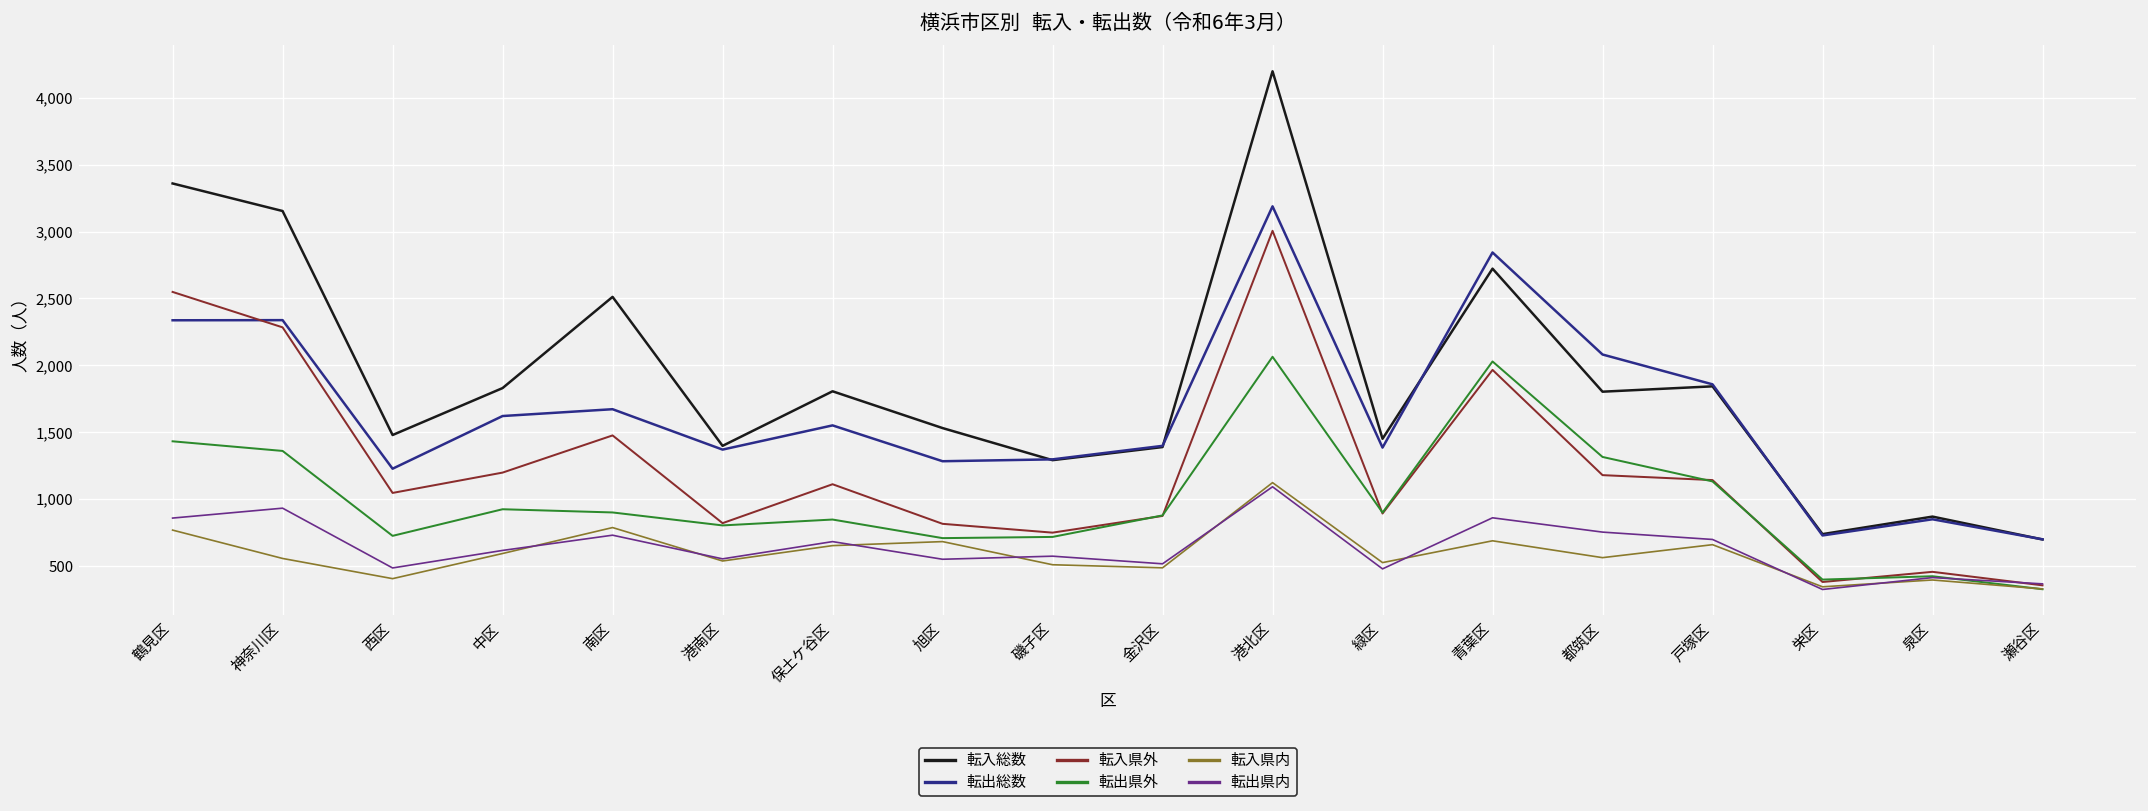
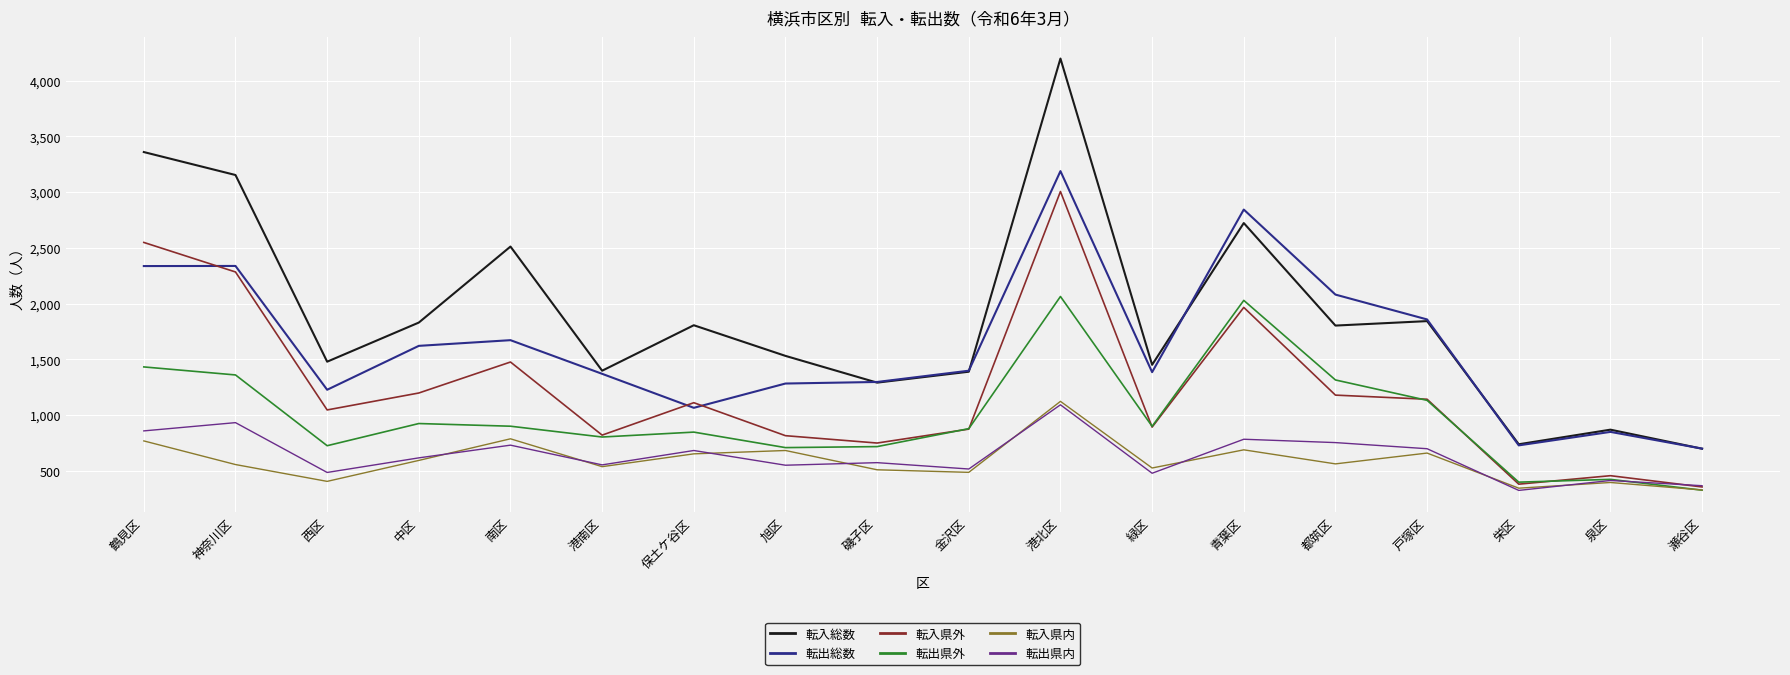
転出総数, 保土ケ谷区: 1,550 -> 1,070
転出県内, 青葉区: 860 -> 780
